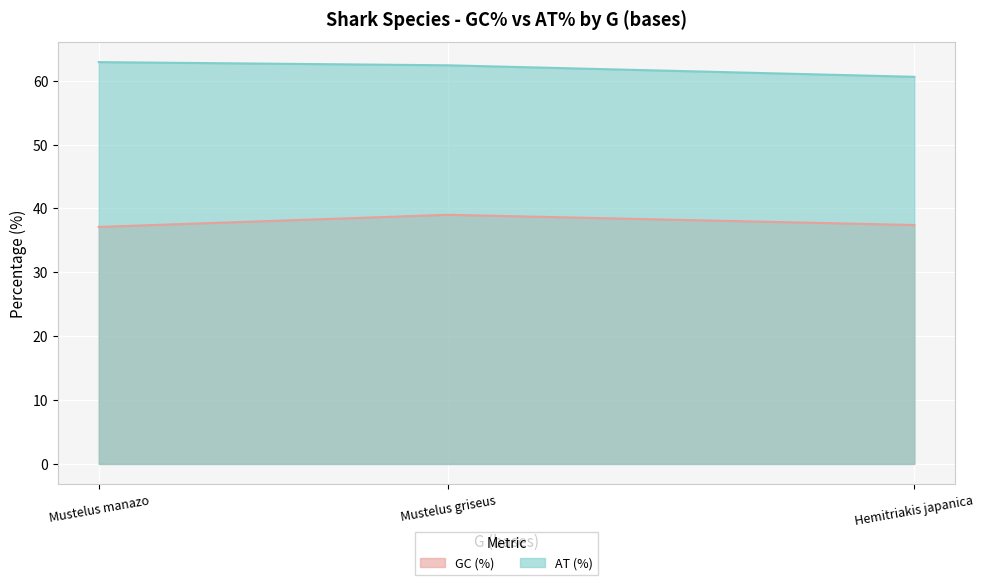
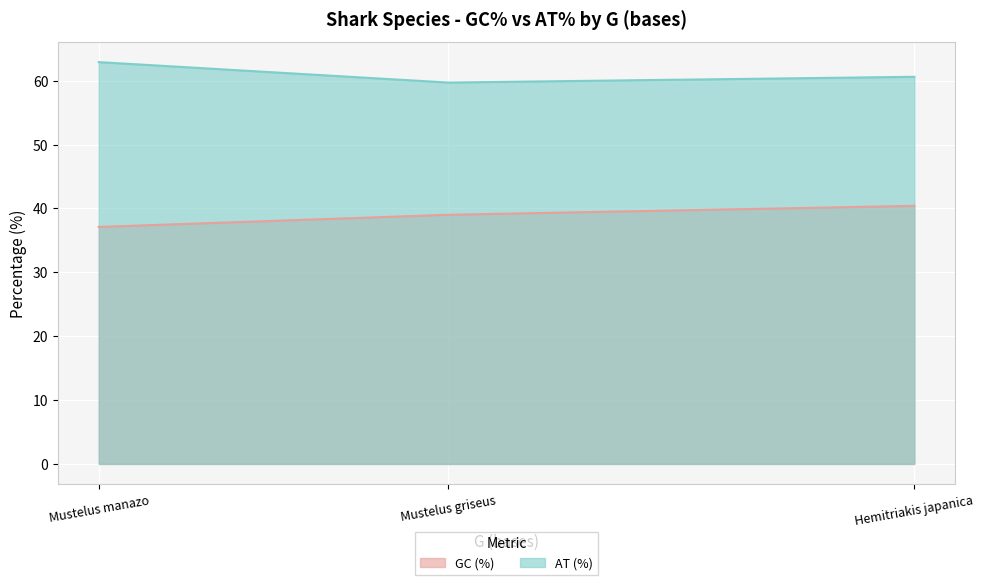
AT (%), Mustelus griseus: 62 -> 60
GC (%), Hemitriakis japanica: 37 -> 40
